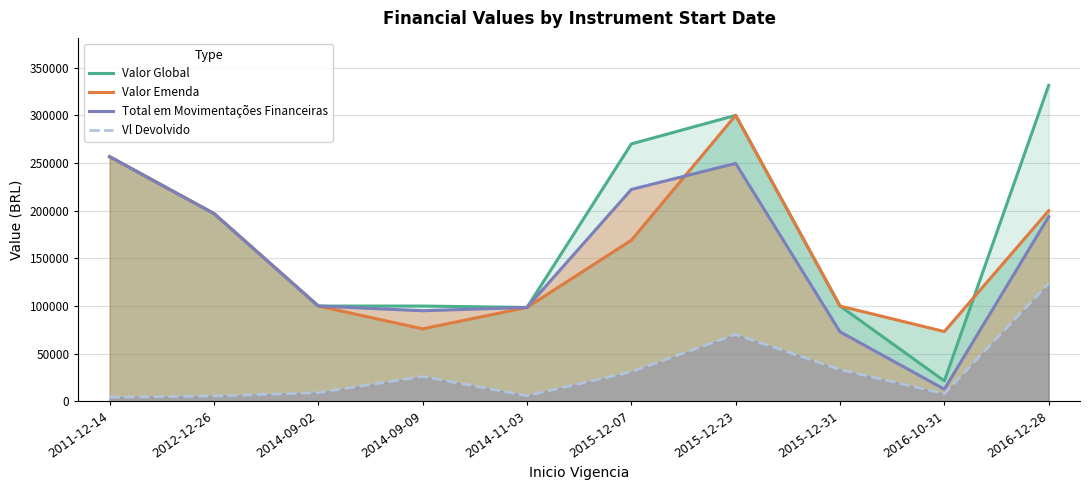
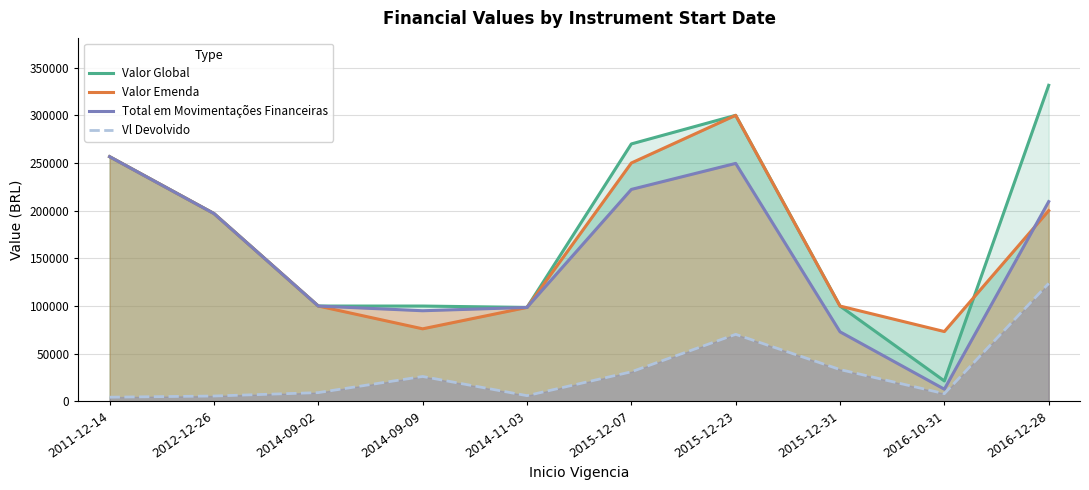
Valor Emenda, 2015-12-07: 170000 -> 250000
Total em Movimentações Financeiras, 2016-12-28: 190000 -> 210000
